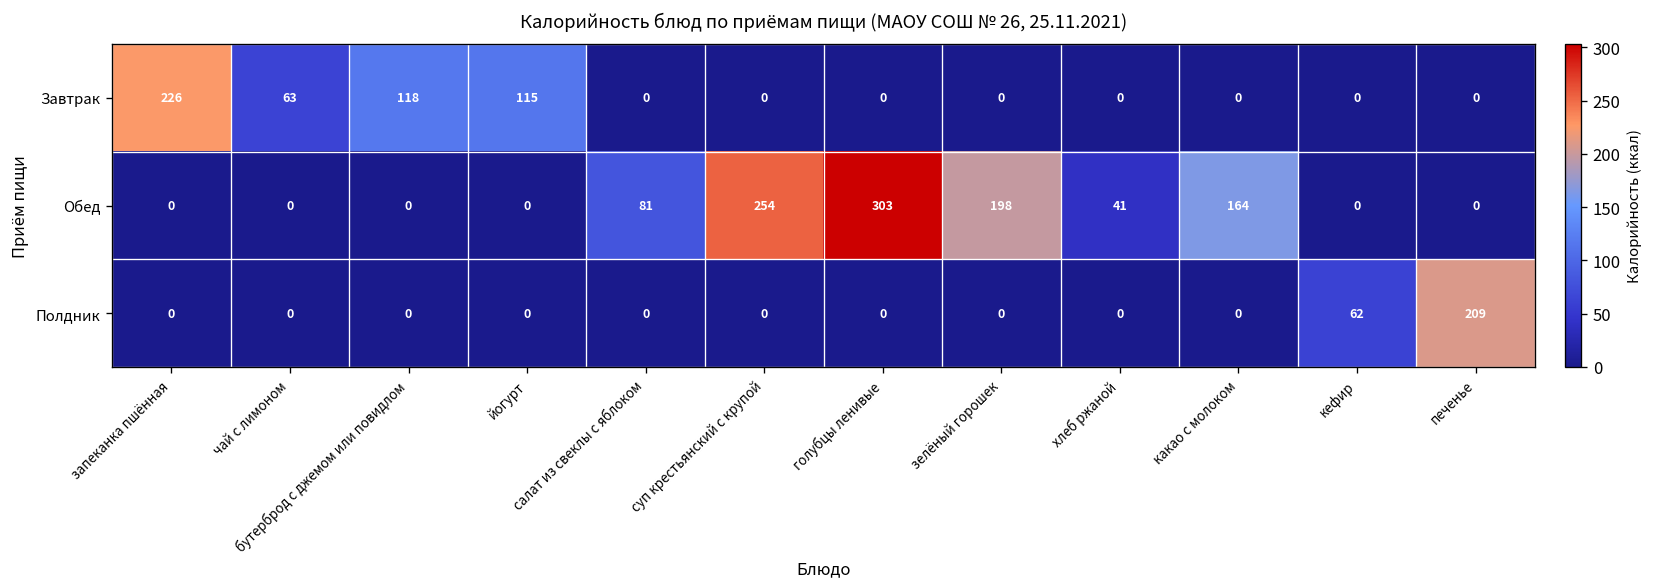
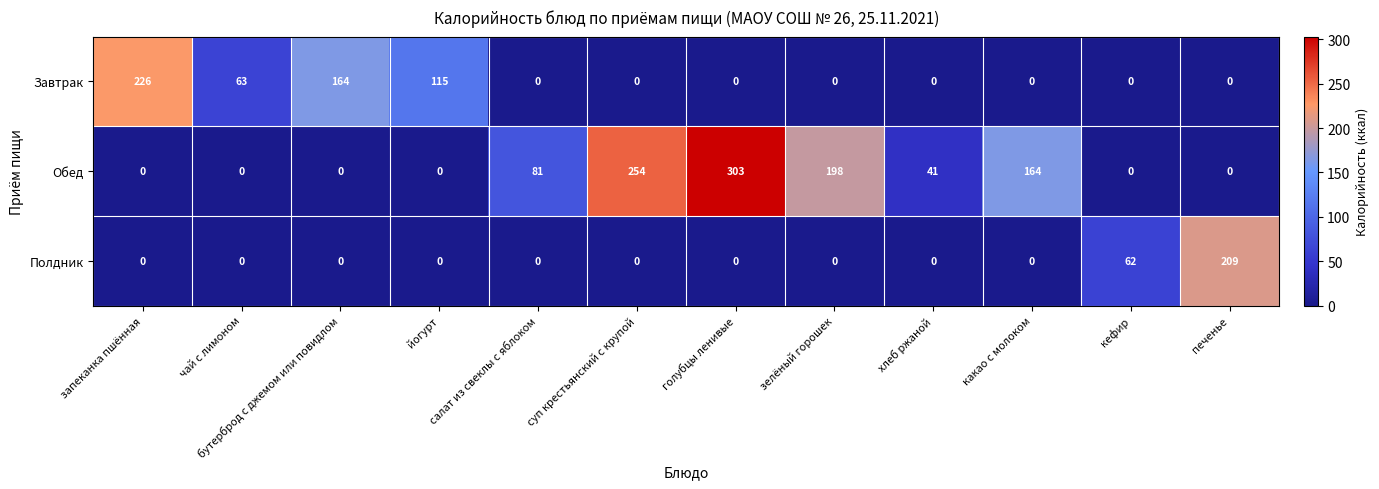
Завтрак, бутерброд с джемом или повидлом: 118 -> 164
